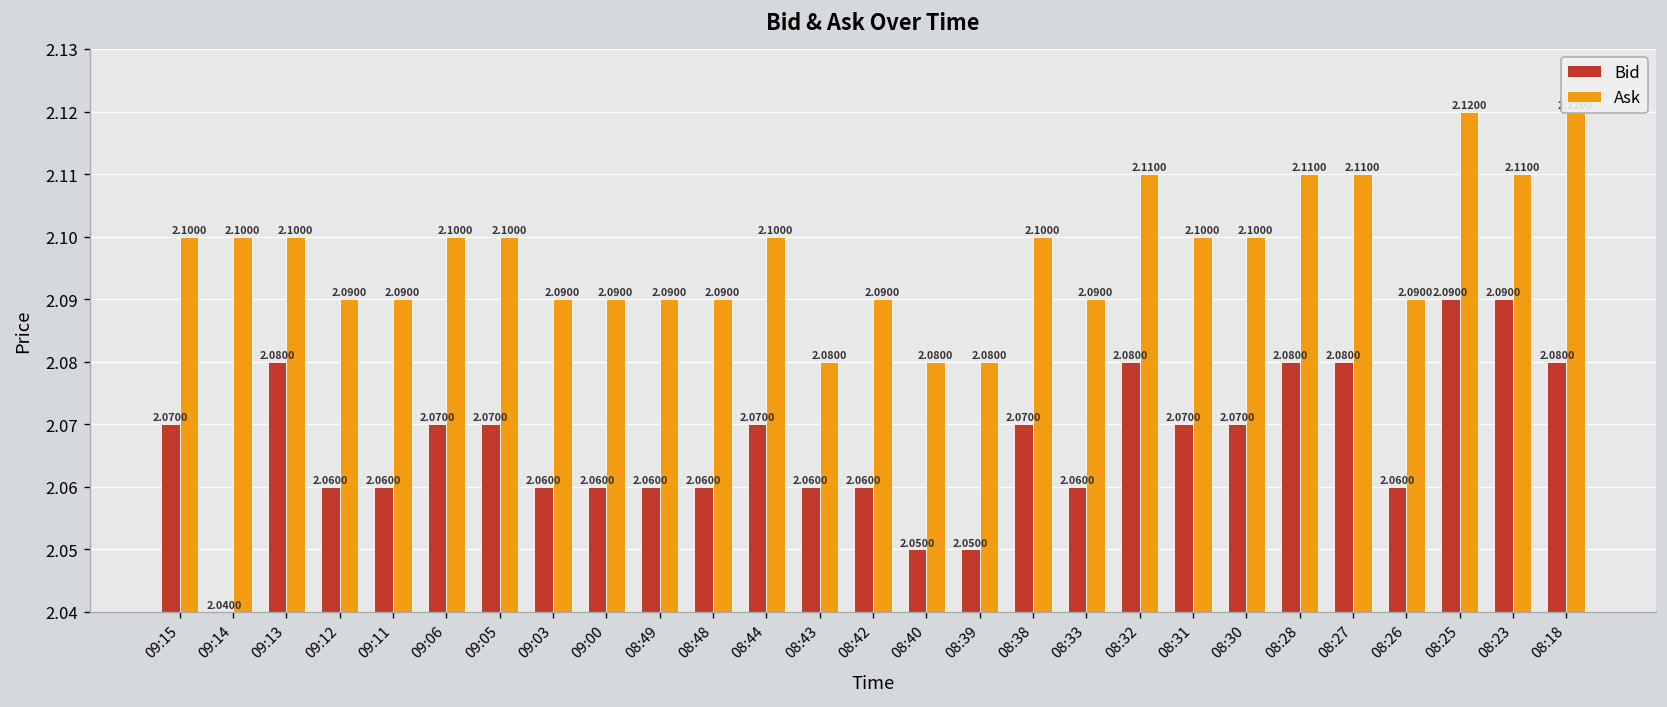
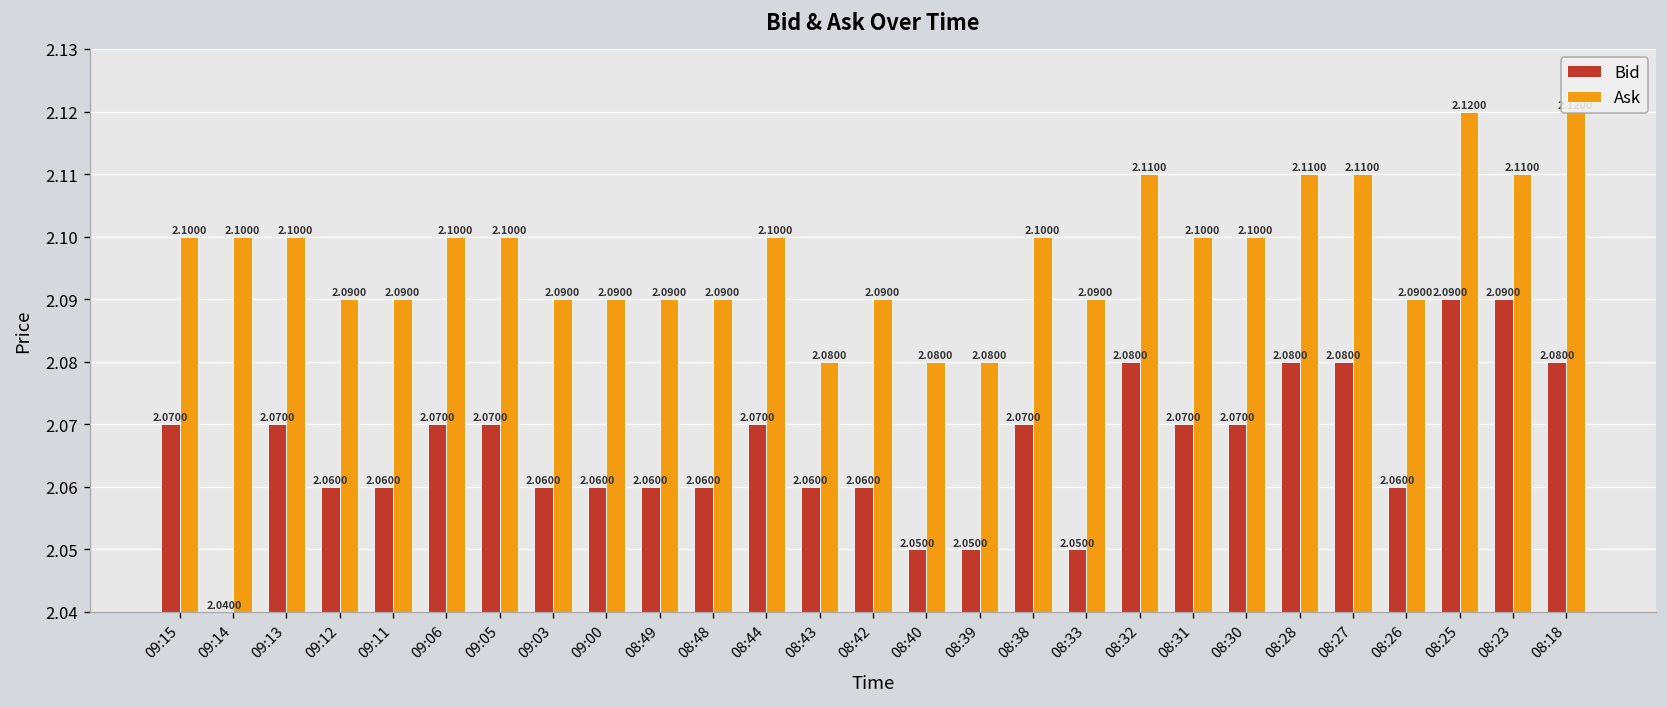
Bid, 09:13: 2.0800 -> 2.0700
Bid, 08:33: 2.0600 -> 2.0500
